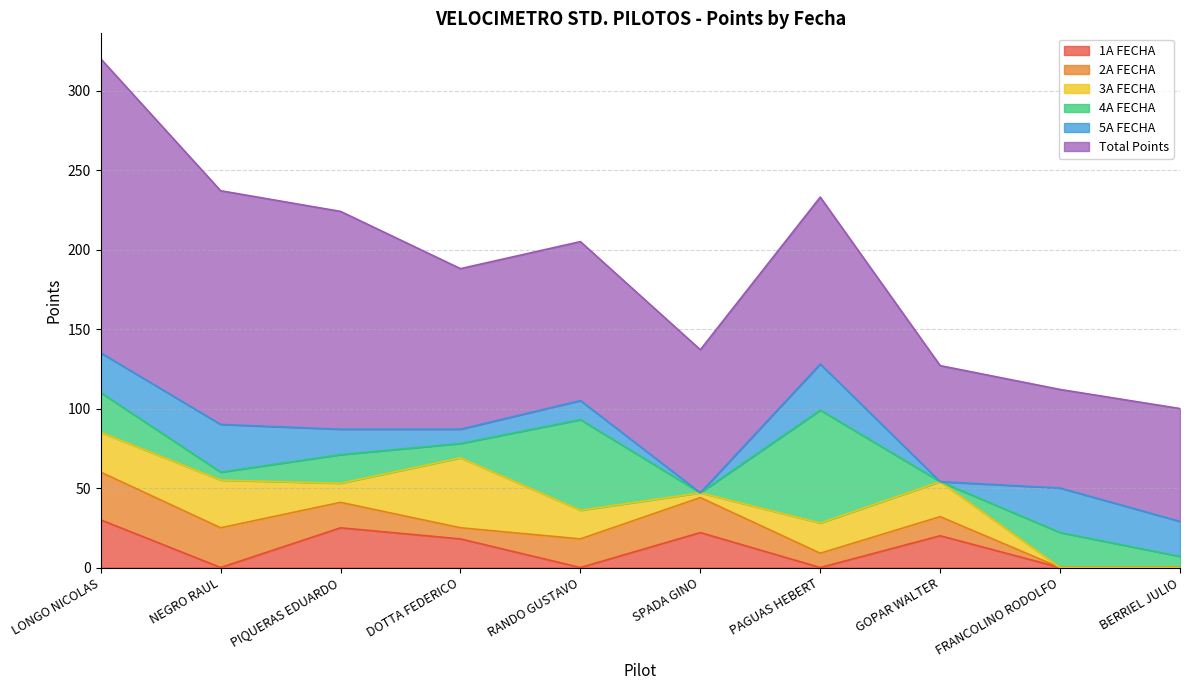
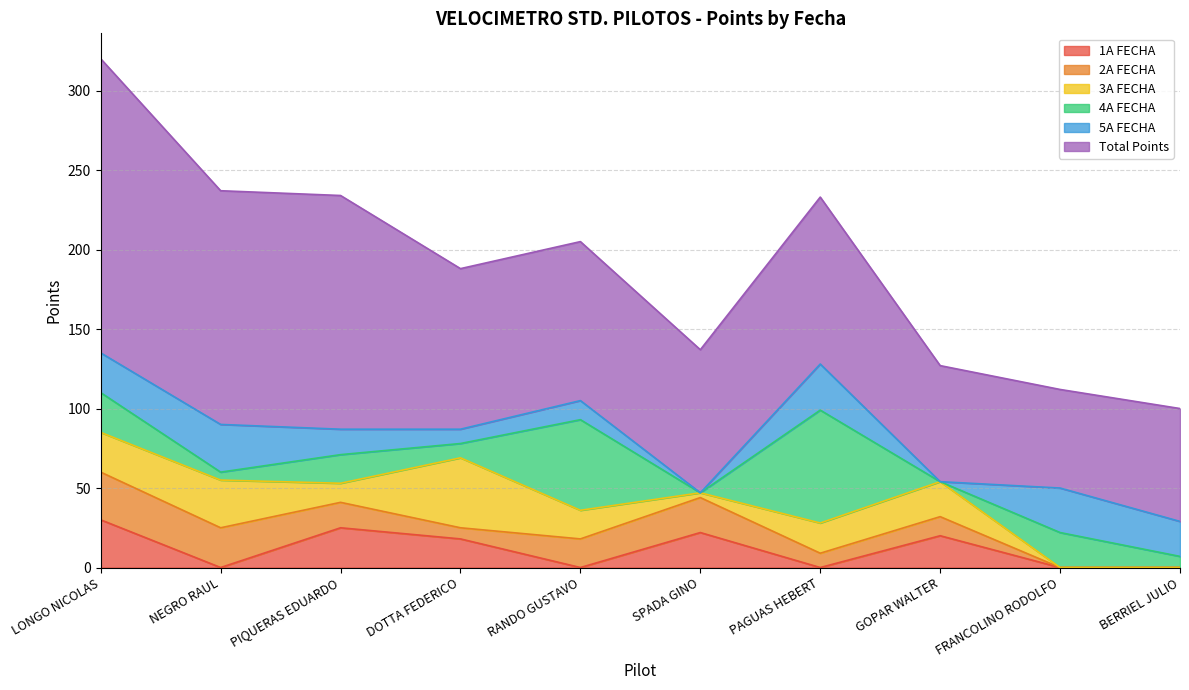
Total Points, PIQUERAS EDUARDO: 137 -> 147
